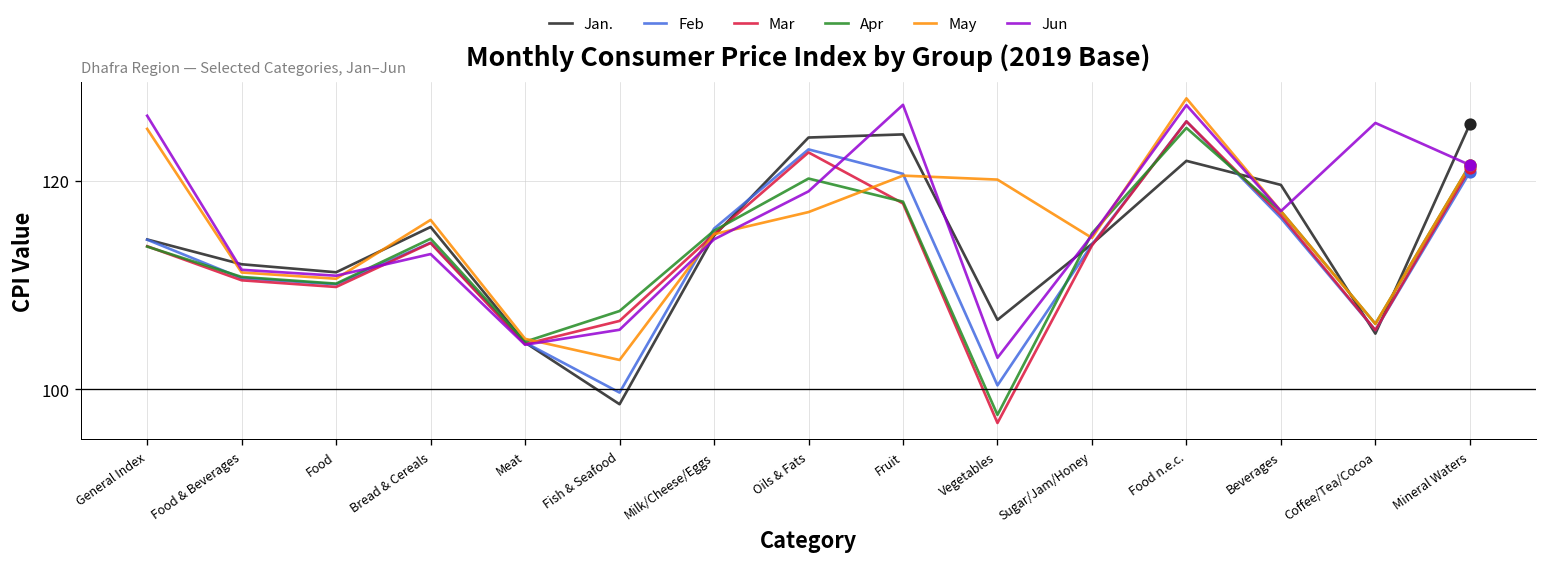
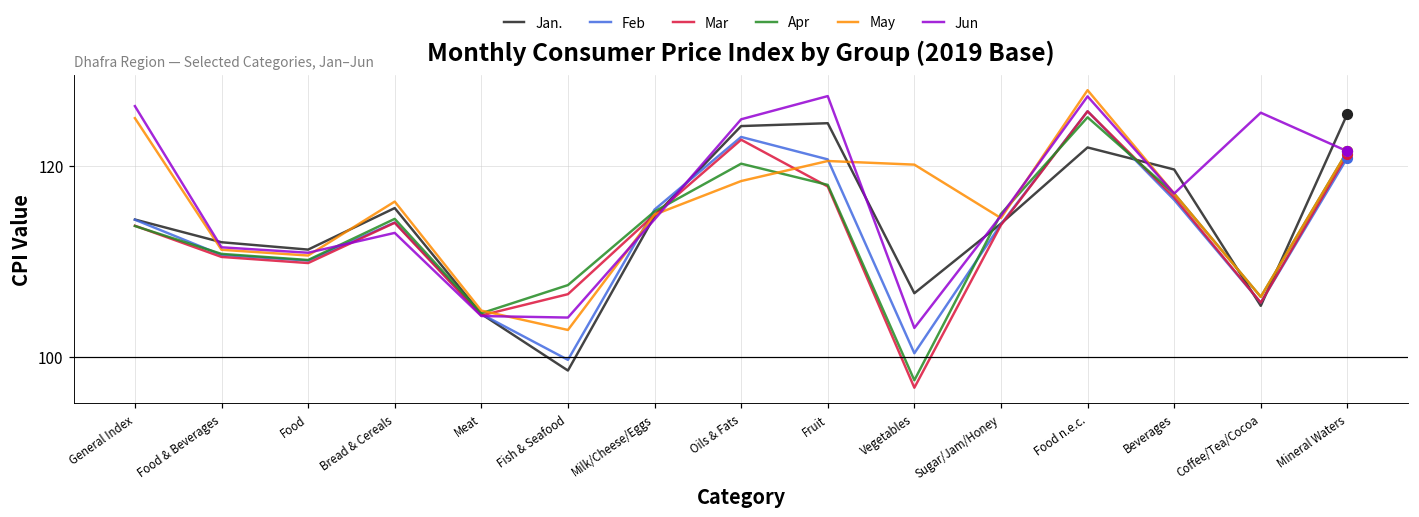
Jun, Fish & Seafood: 106 -> 104
May, Oils & Fats: 117 -> 118
Jun, Oils & Fats: 119 -> 125
